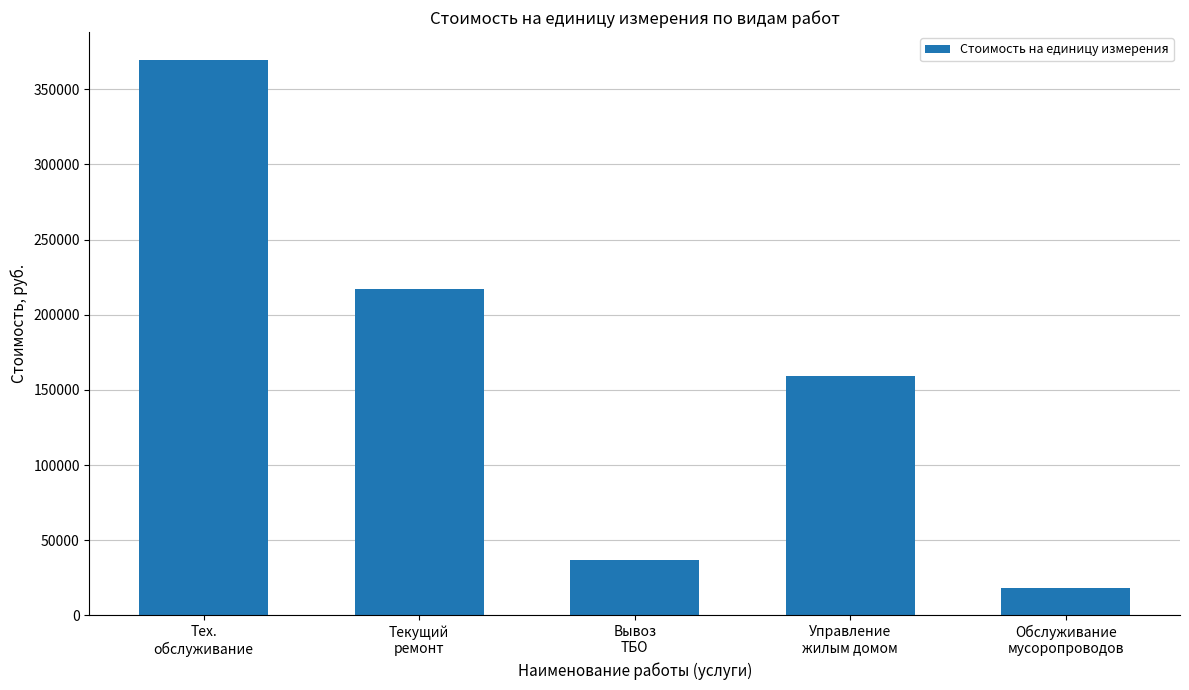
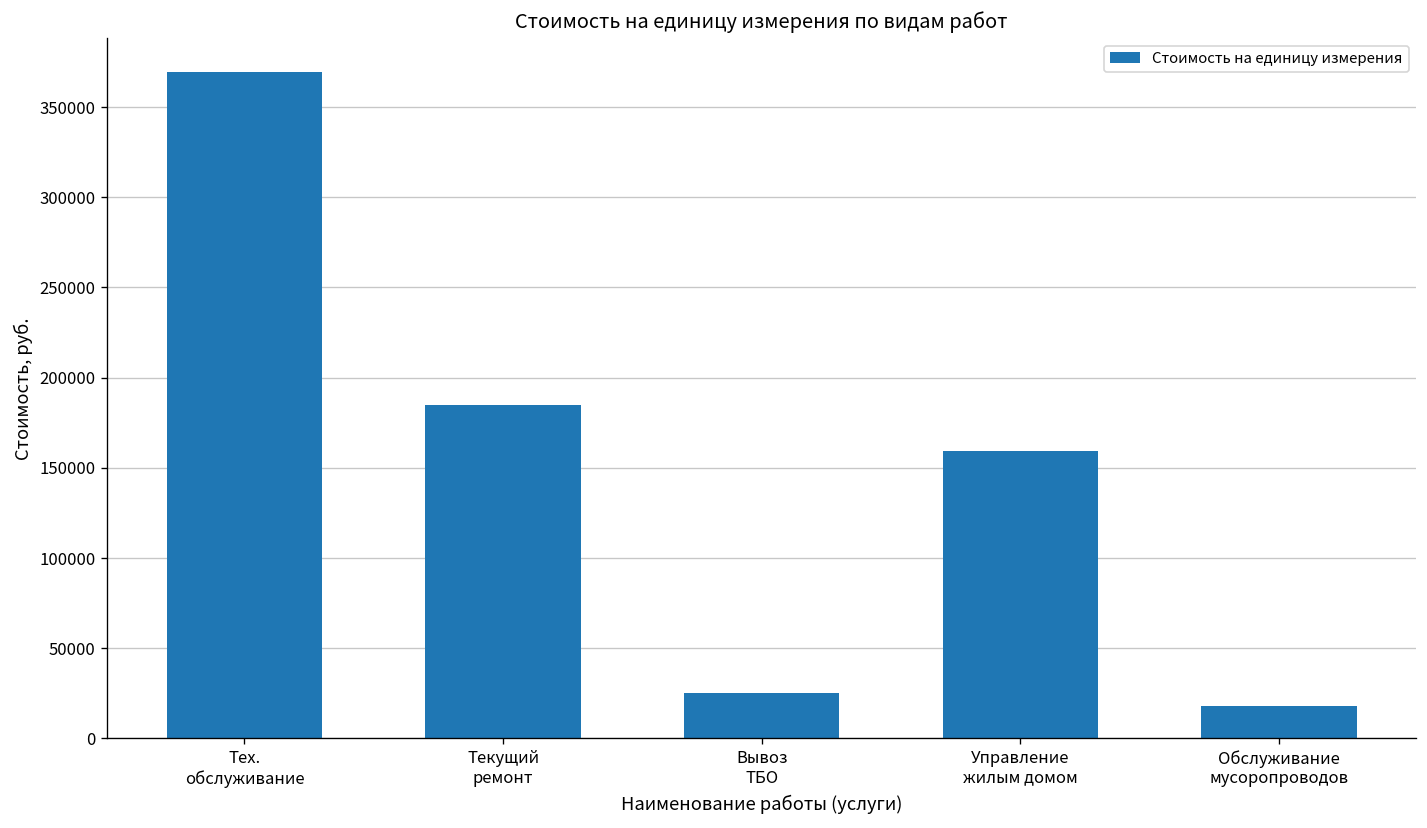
Текущий ремонт: 217000 -> 185000
Вывоз ТБО: 37000 -> 25000
